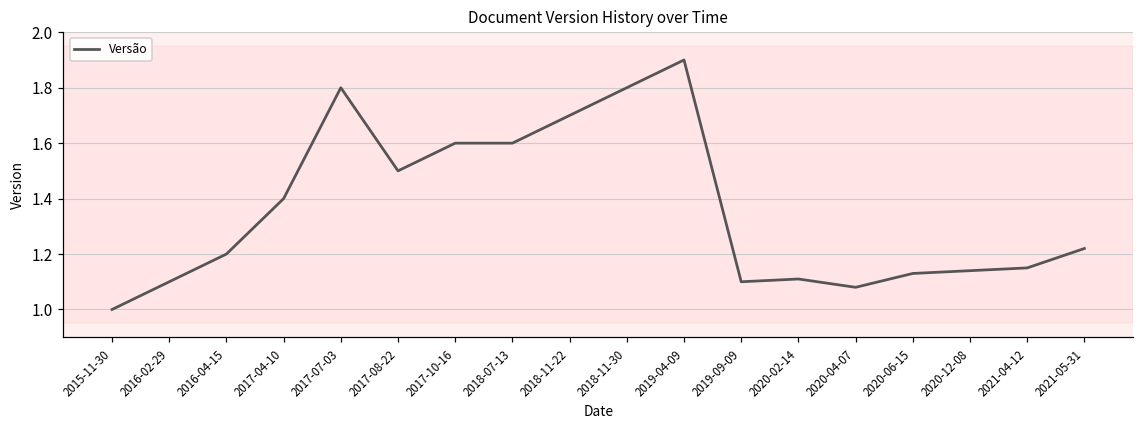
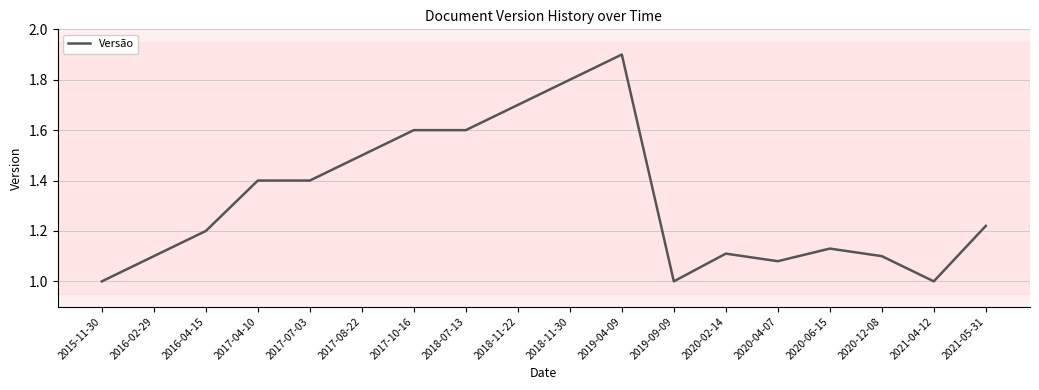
2017-07-03: 1.8 -> 1.4
2019-09-09: 1.1 -> 1.0
2020-12-08: 1.14 -> 1.10
2021-04-12: 1.15 -> 1.00
